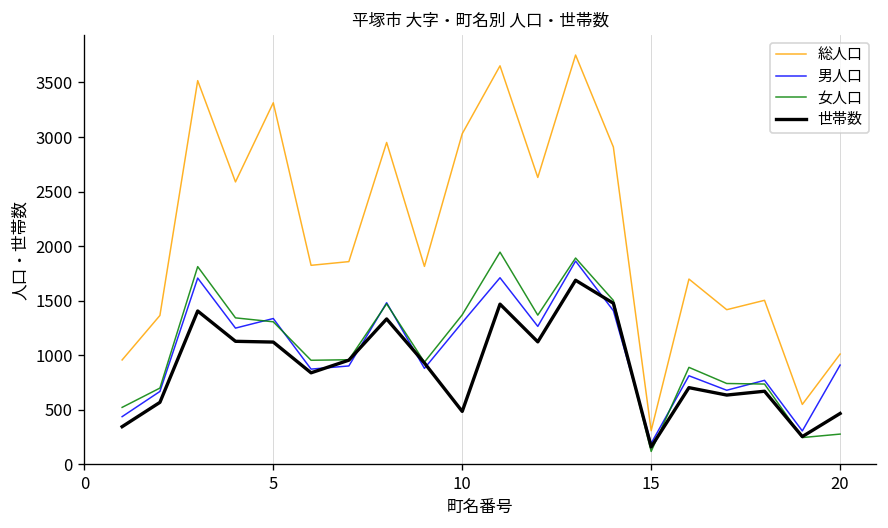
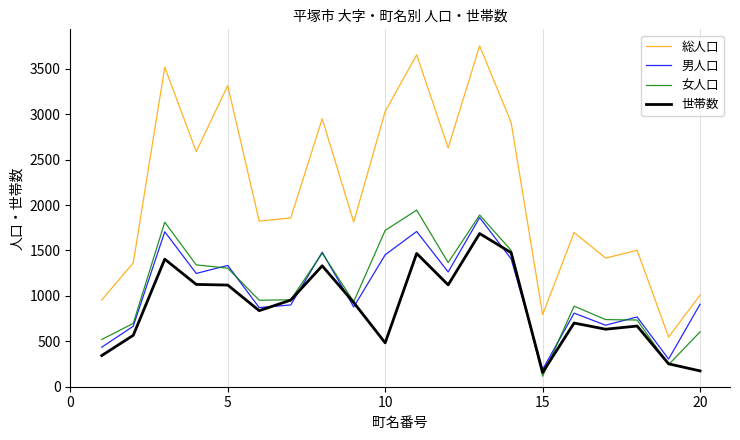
男人口, 10: 1300 -> 1500
女人口, 10: 1400 -> 1700
総人口, 15: 300 -> 800
女人口, 20: 300 -> 600
世帯数, 20: 500 -> 200
